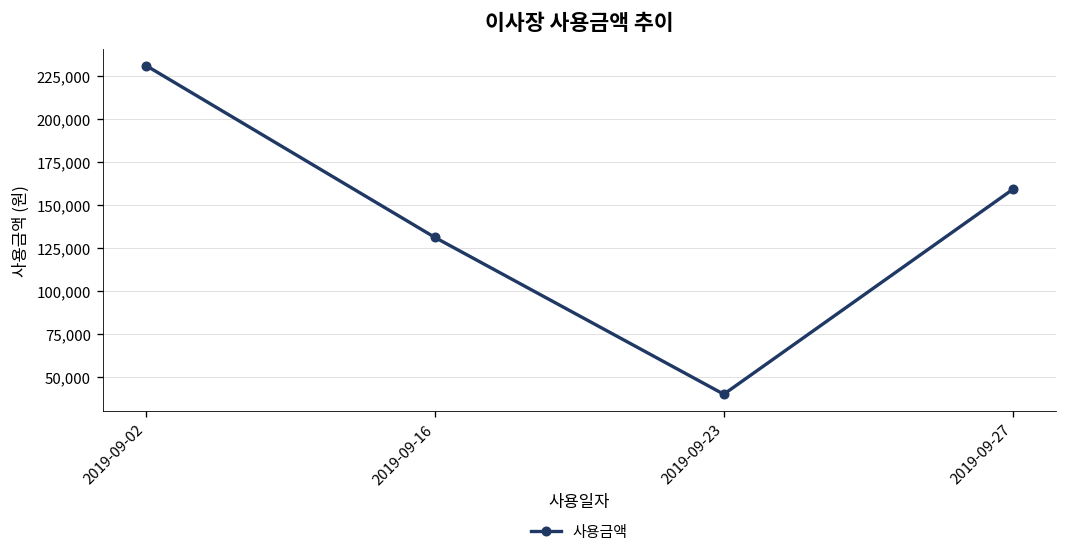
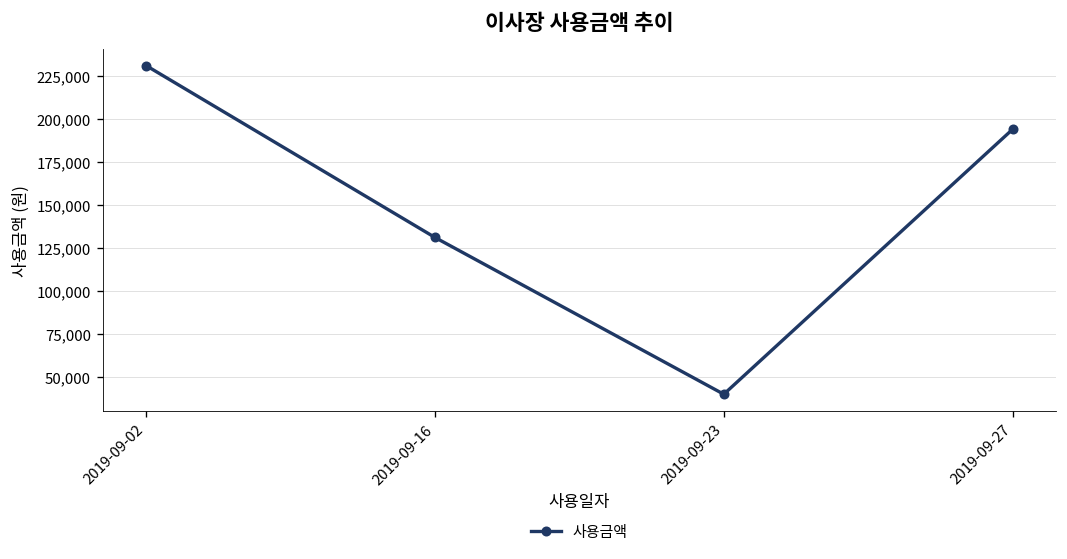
2019-09-27: 159,000 -> 194,000
